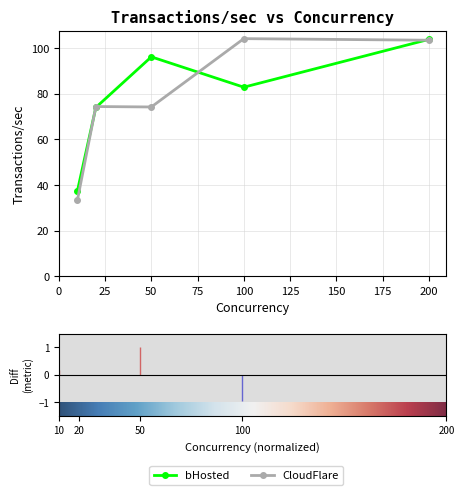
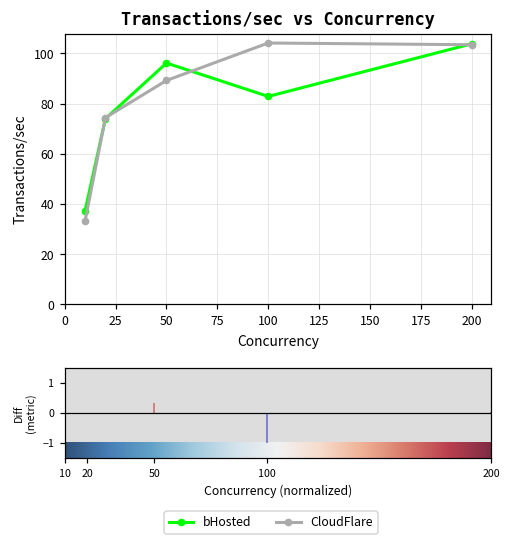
CloudFlare, 50: 74 -> 89
